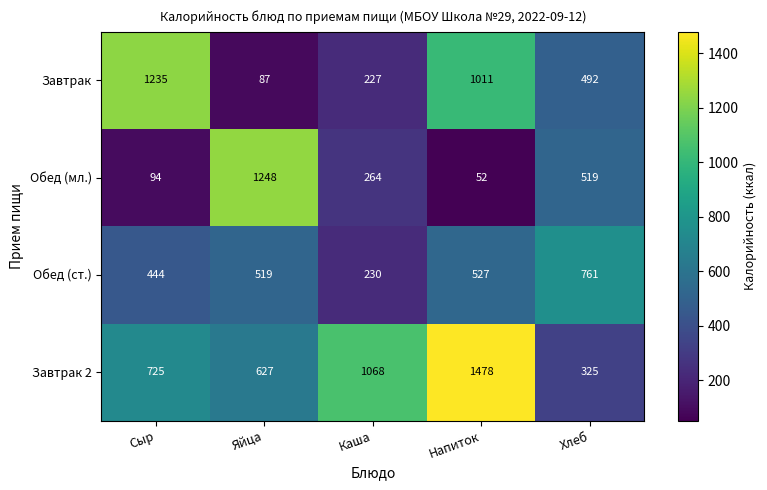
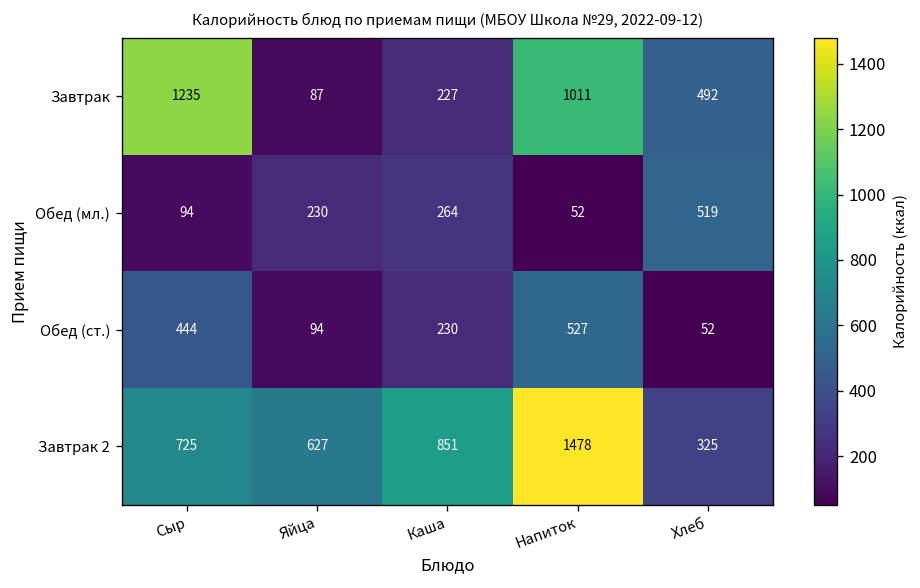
Обед (мл.), Яйца: 1248 -> 230
Обед (ст.), Яйца: 519 -> 94
Обед (ст.), Хлеб: 761 -> 52
Завтрак 2, Каша: 1068 -> 851
